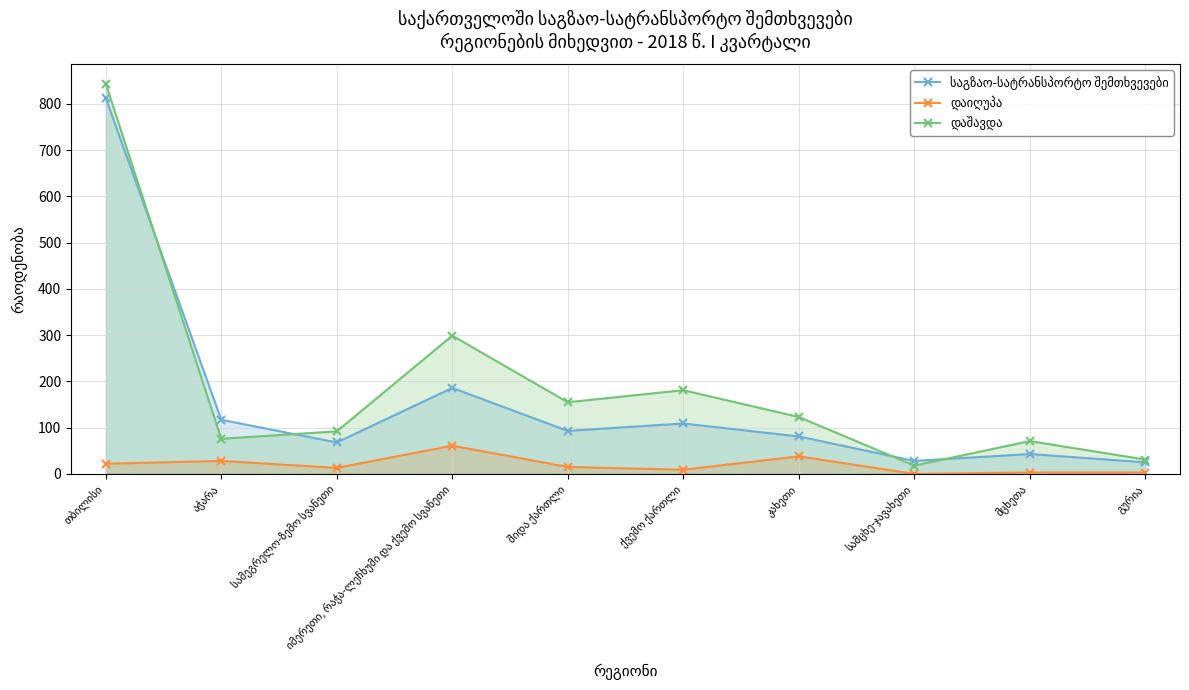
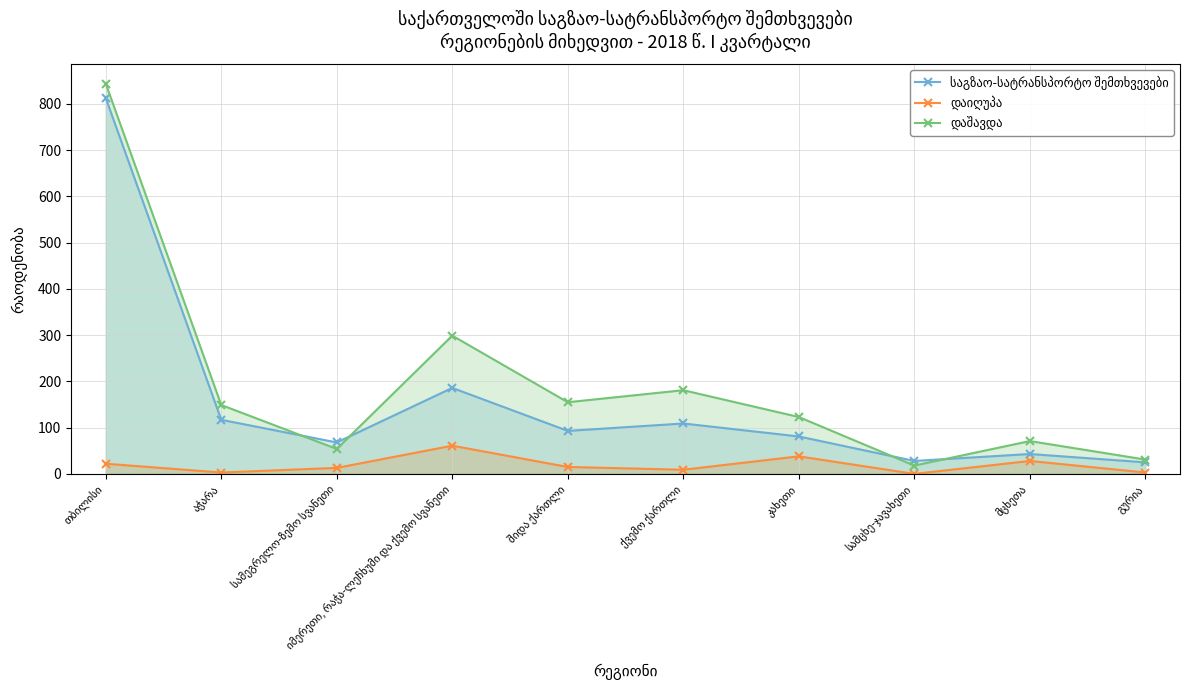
დაიღუპა, აჭარა: 30 -> 0
დაშავდა, აჭარა: 80 -> 150
დაშავდა, სამეგრელო-ზემო სვანეთი: 90 -> 50
დაიღუპა, მცხეთა: 0 -> 30
